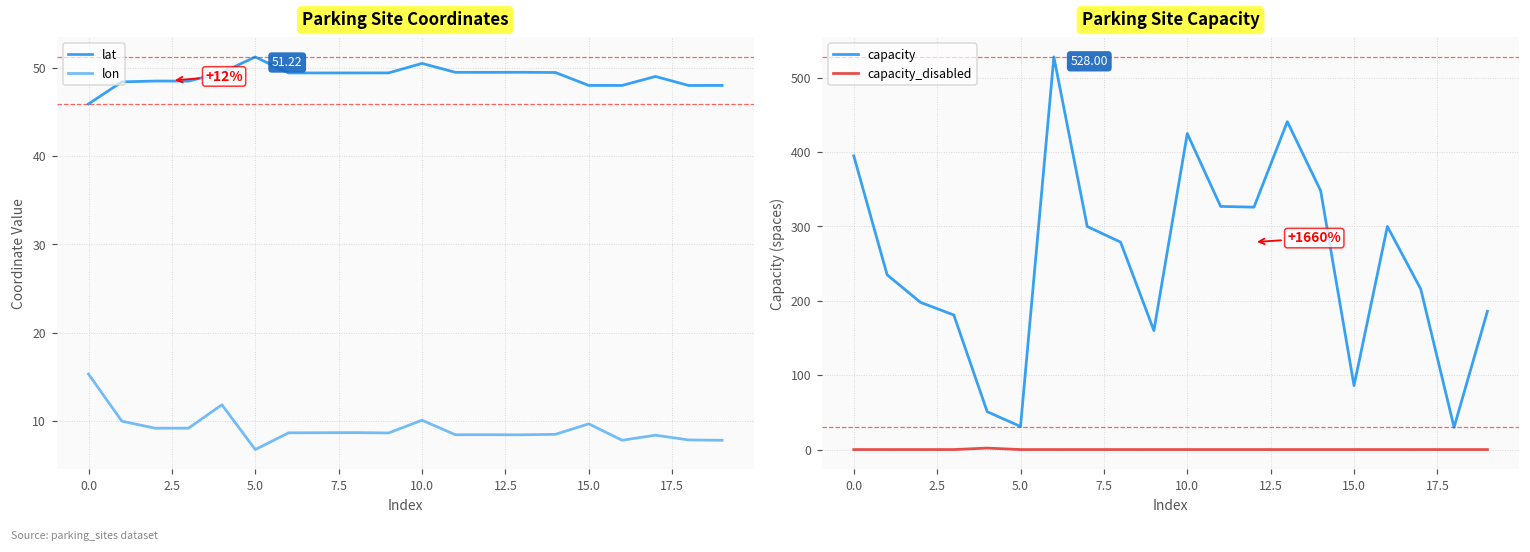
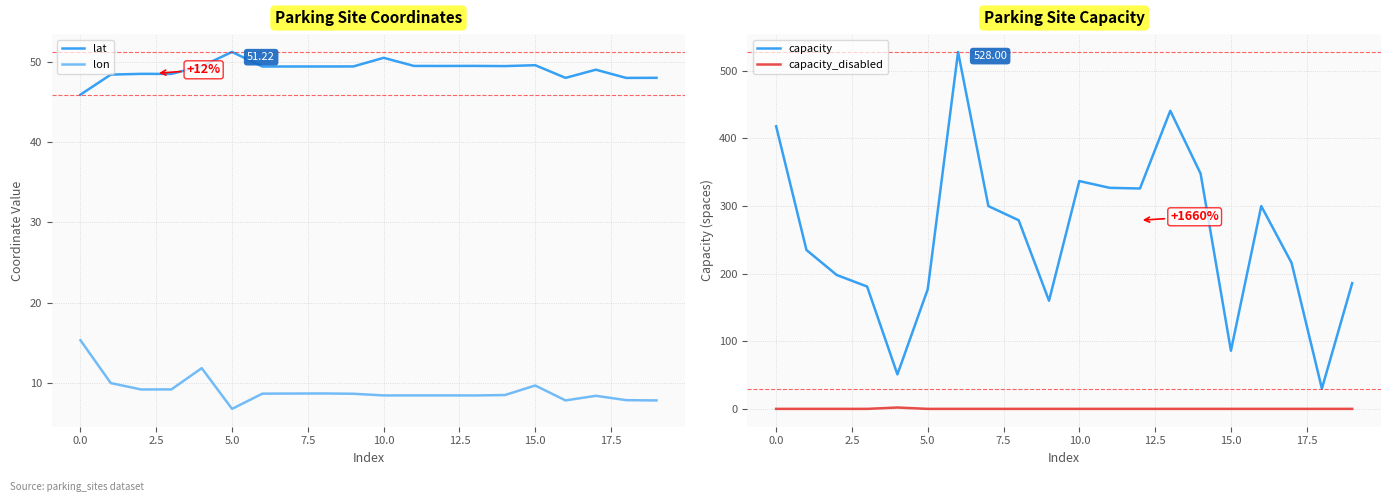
Parking Site Coordinates, lon, 10.0: 10 -> 8
Parking Site Coordinates, lat, 15.0: 48 -> 50
Parking Site Capacity, capacity, 0.0: 400 -> 420
Parking Site Capacity, capacity, 5.0: 30 -> 180
Parking Site Capacity, capacity, 10.0: 430 -> 340
